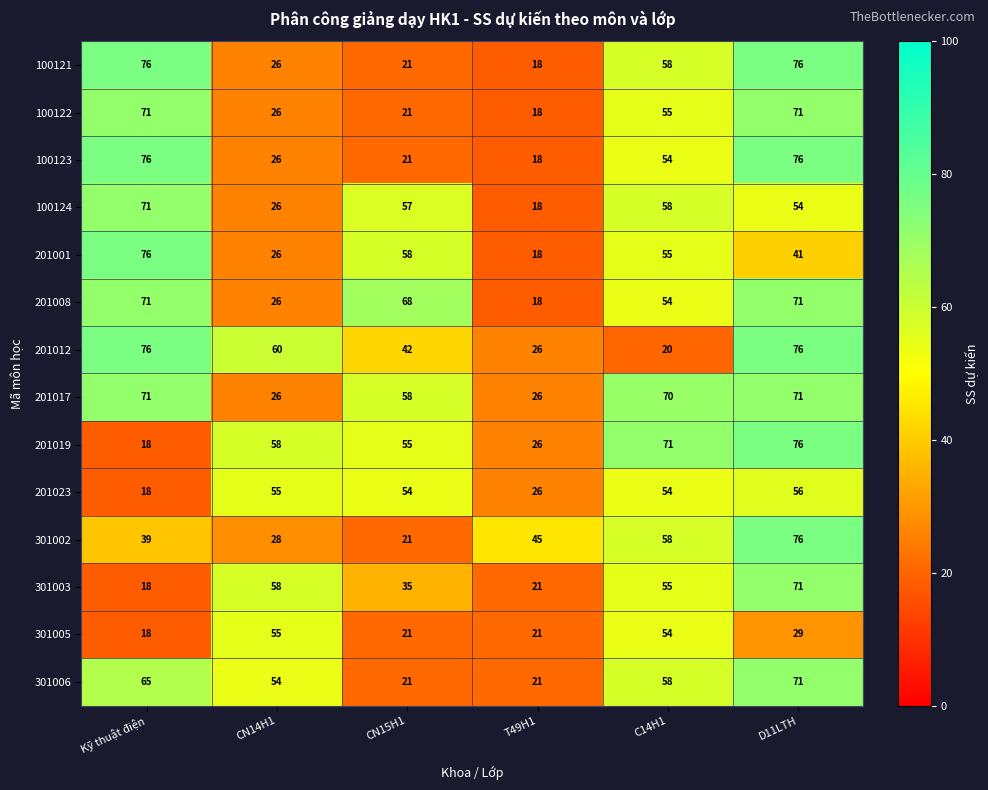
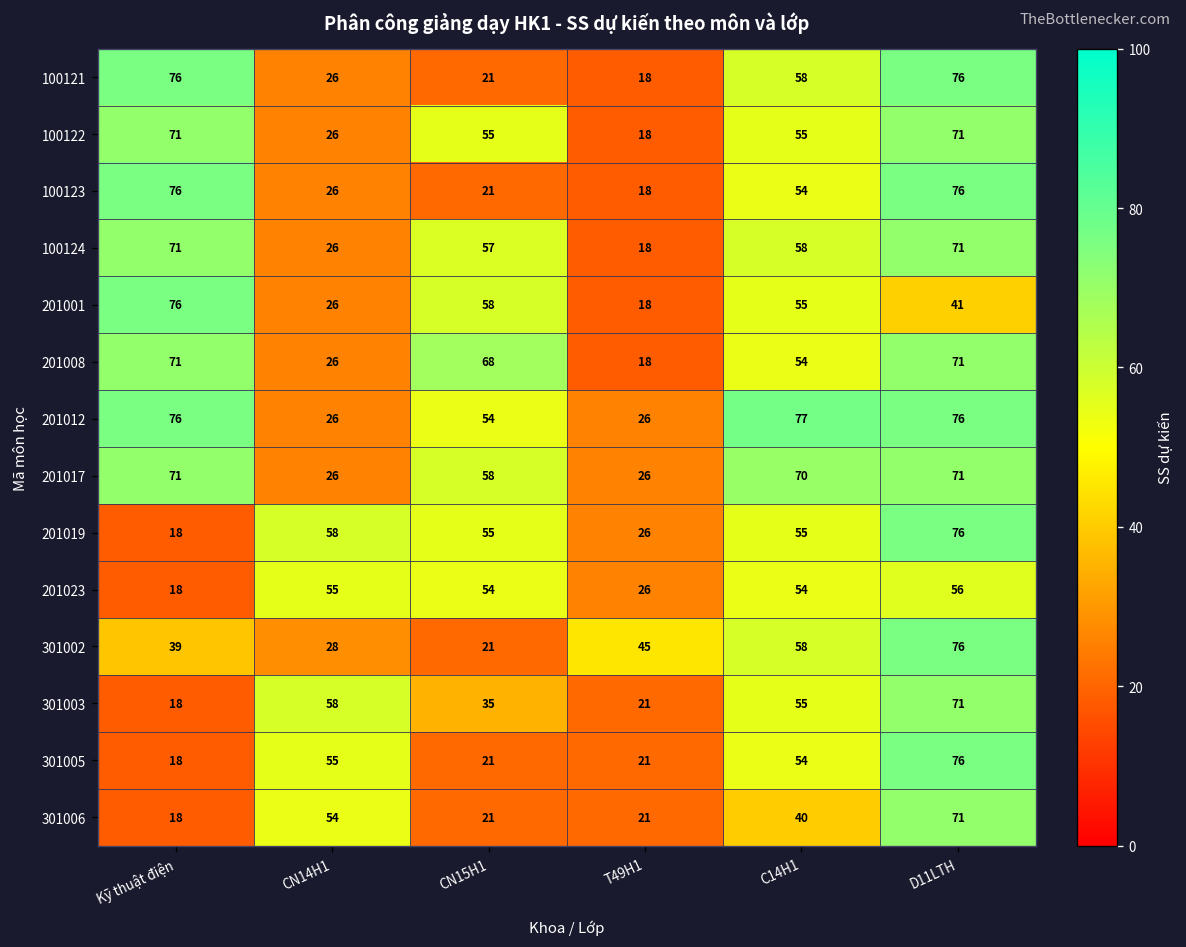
100122, CN15H1: 21 -> 55
100124, D11LTH: 54 -> 71
201012, CN14H1: 60 -> 26
201012, CN15H1: 42 -> 54
201012, C14H1: 20 -> 77
201019, C14H1: 71 -> 55
301005, D11LTH: 29 -> 76
301006, Kỹ thuật điện: 65 -> 18
301006, C14H1: 58 -> 40
